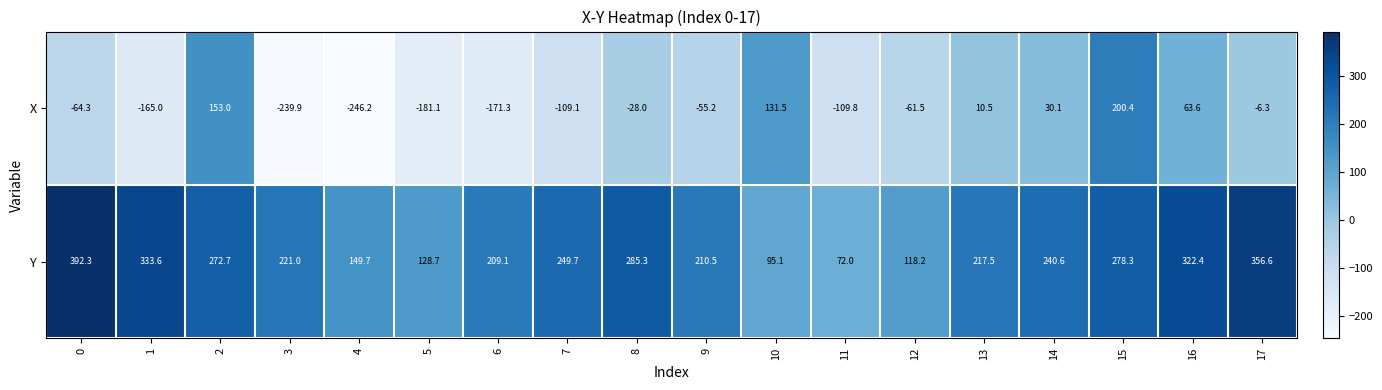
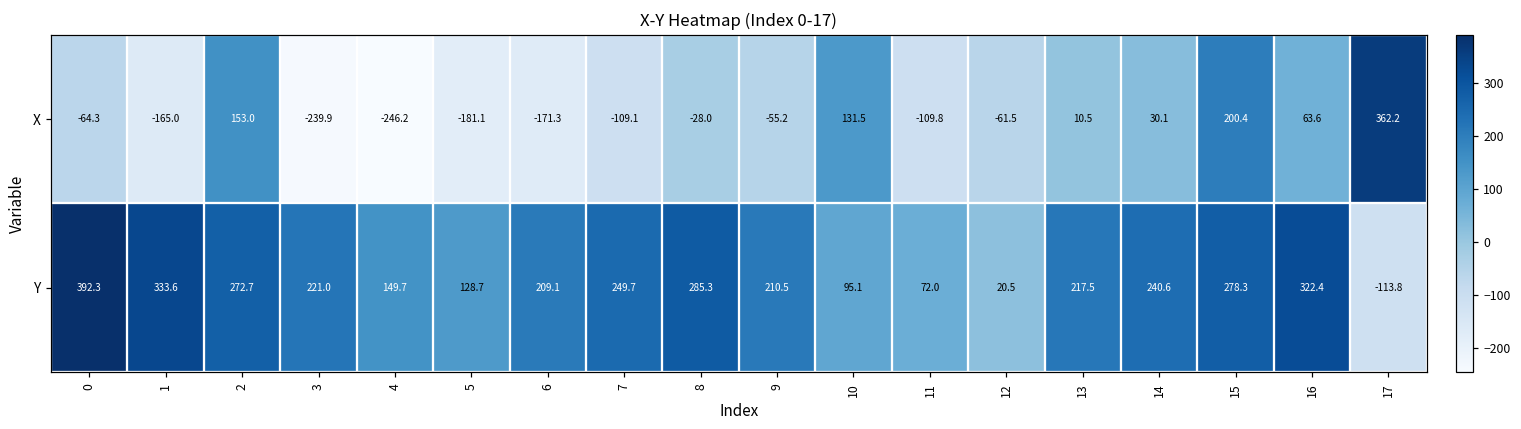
X, 17: -6.3 -> 362.2
Y, 12: 118.2 -> 20.5
Y, 17: 356.6 -> -113.8
